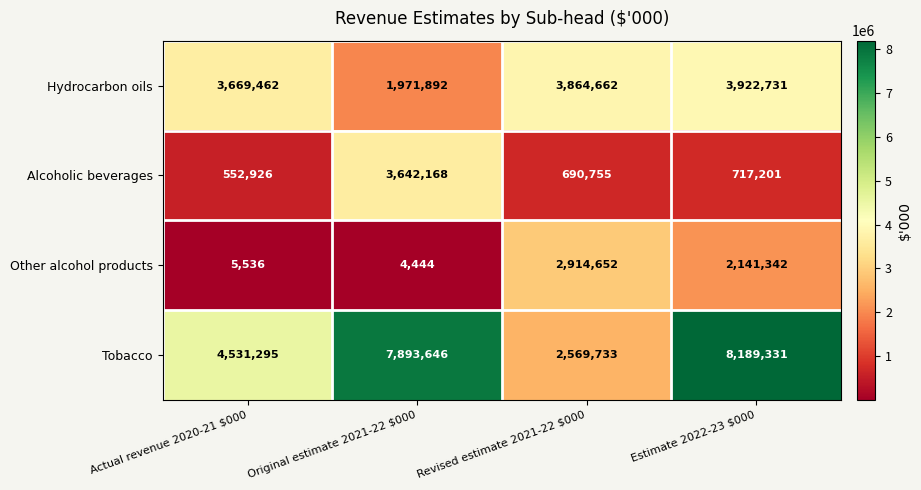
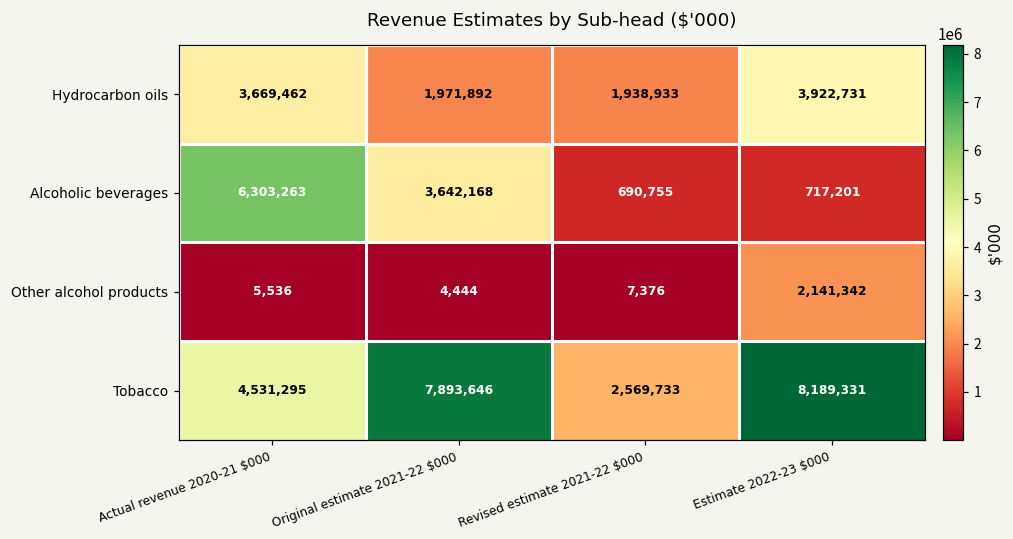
Hydrocarbon oils, Revised estimate 2021-22 $000: 3,864,662 -> 1,938,933
Alcoholic beverages, Actual revenue 2020-21 $000: 552,926 -> 6,303,263
Other alcohol products, Revised estimate 2021-22 $000: 2,914,652 -> 7,376
